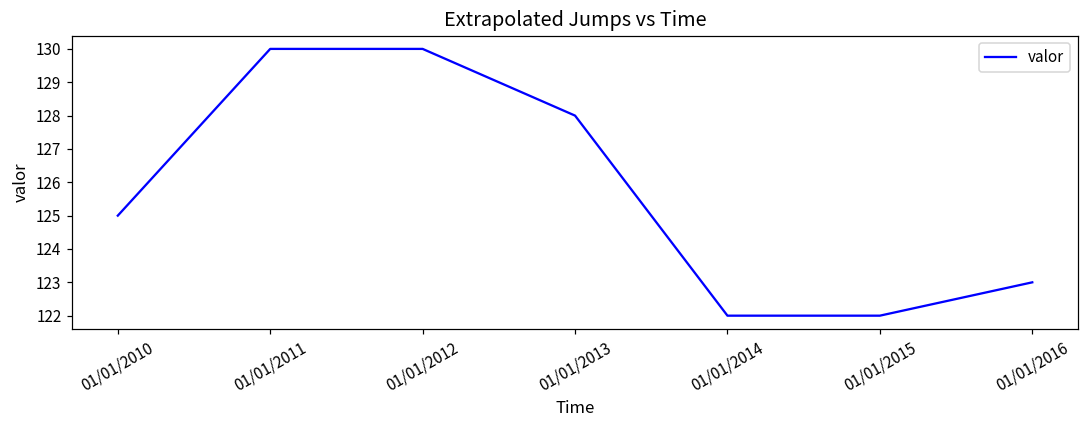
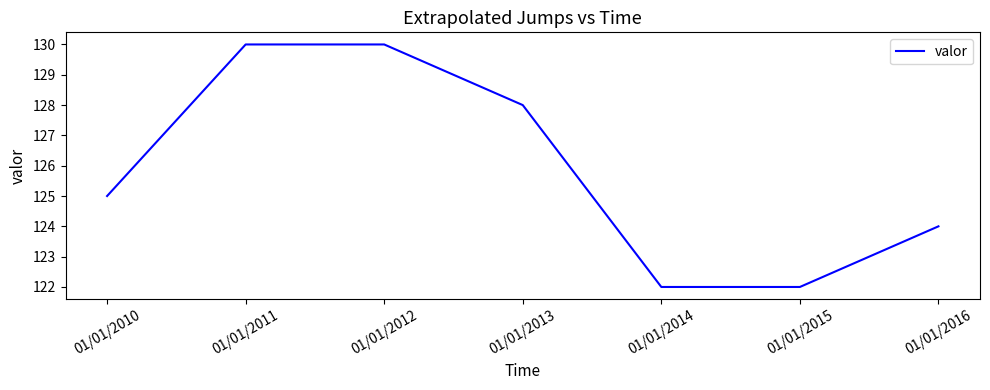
01/01/2016: 123 -> 124
